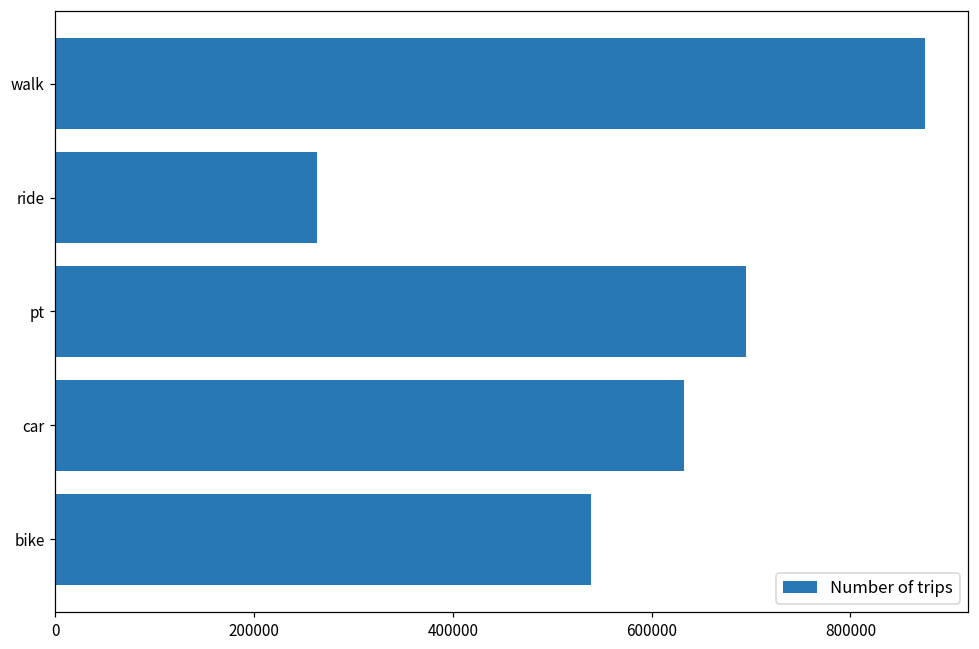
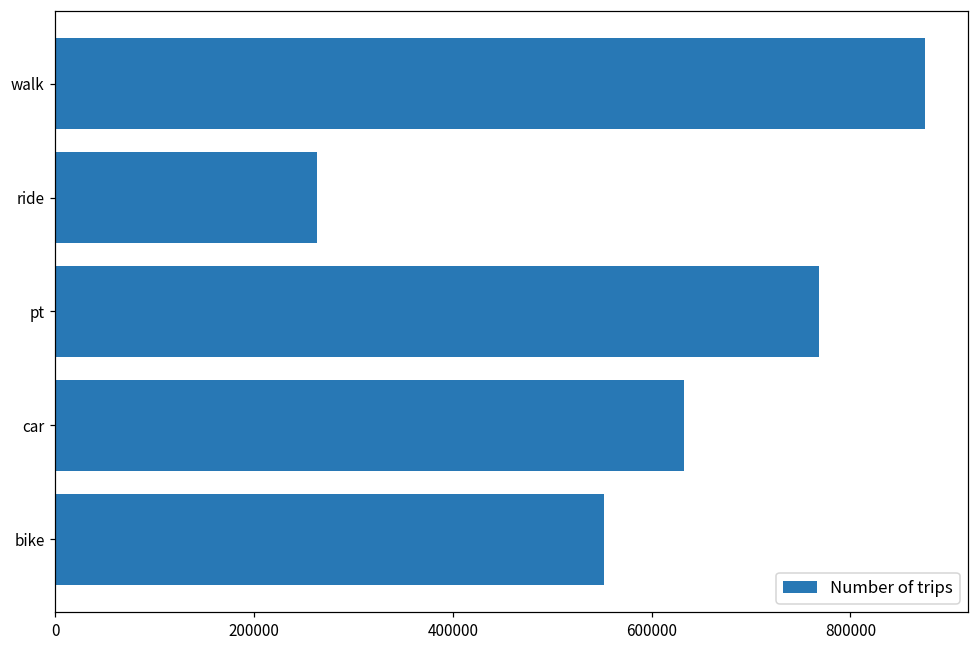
pt: 690000 -> 770000
bike: 540000 -> 550000
